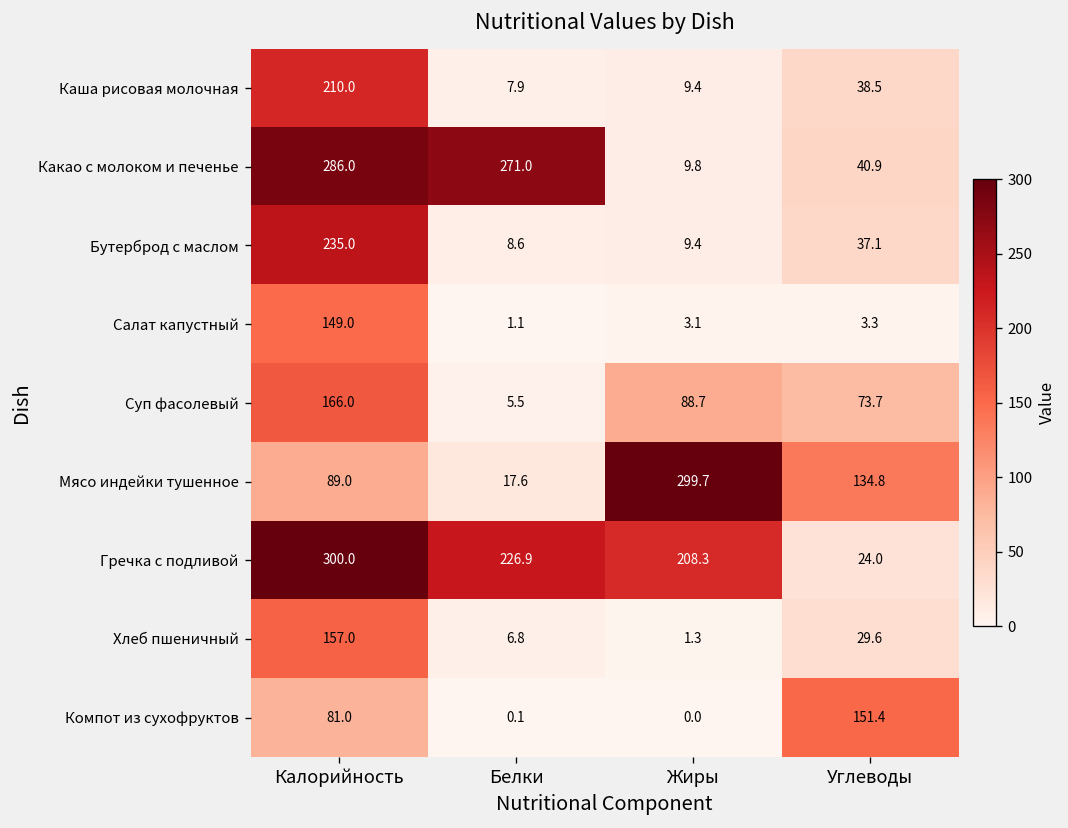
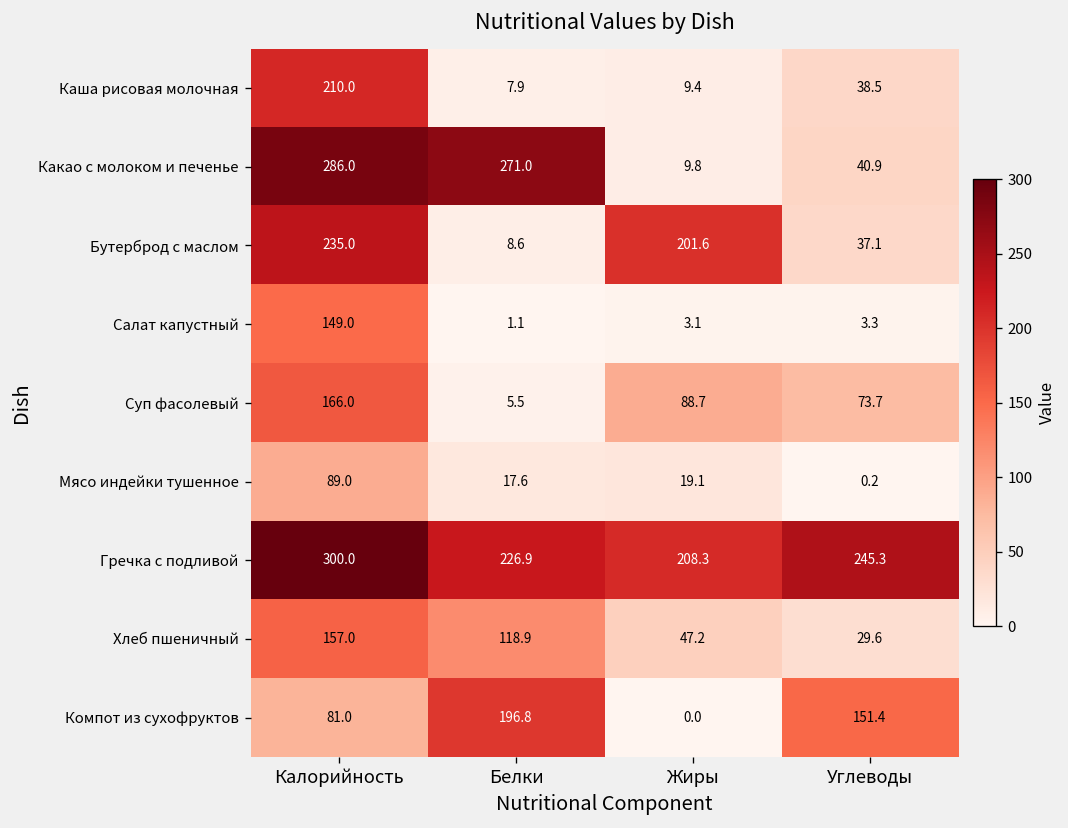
Бутерброд с маслом, Жиры: 9.4 -> 201.6
Мясо индейки тушенное, Жиры: 299.7 -> 19.1
Мясо индейки тушенное, Углеводы: 134.8 -> 0.2
Гречка с подливой, Углеводы: 24.0 -> 245.3
Хлеб пшеничный, Белки: 6.8 -> 118.9
Хлеб пшеничный, Жиры: 1.3 -> 47.2
Компот из сухофруктов, Белки: 0.1 -> 196.8
